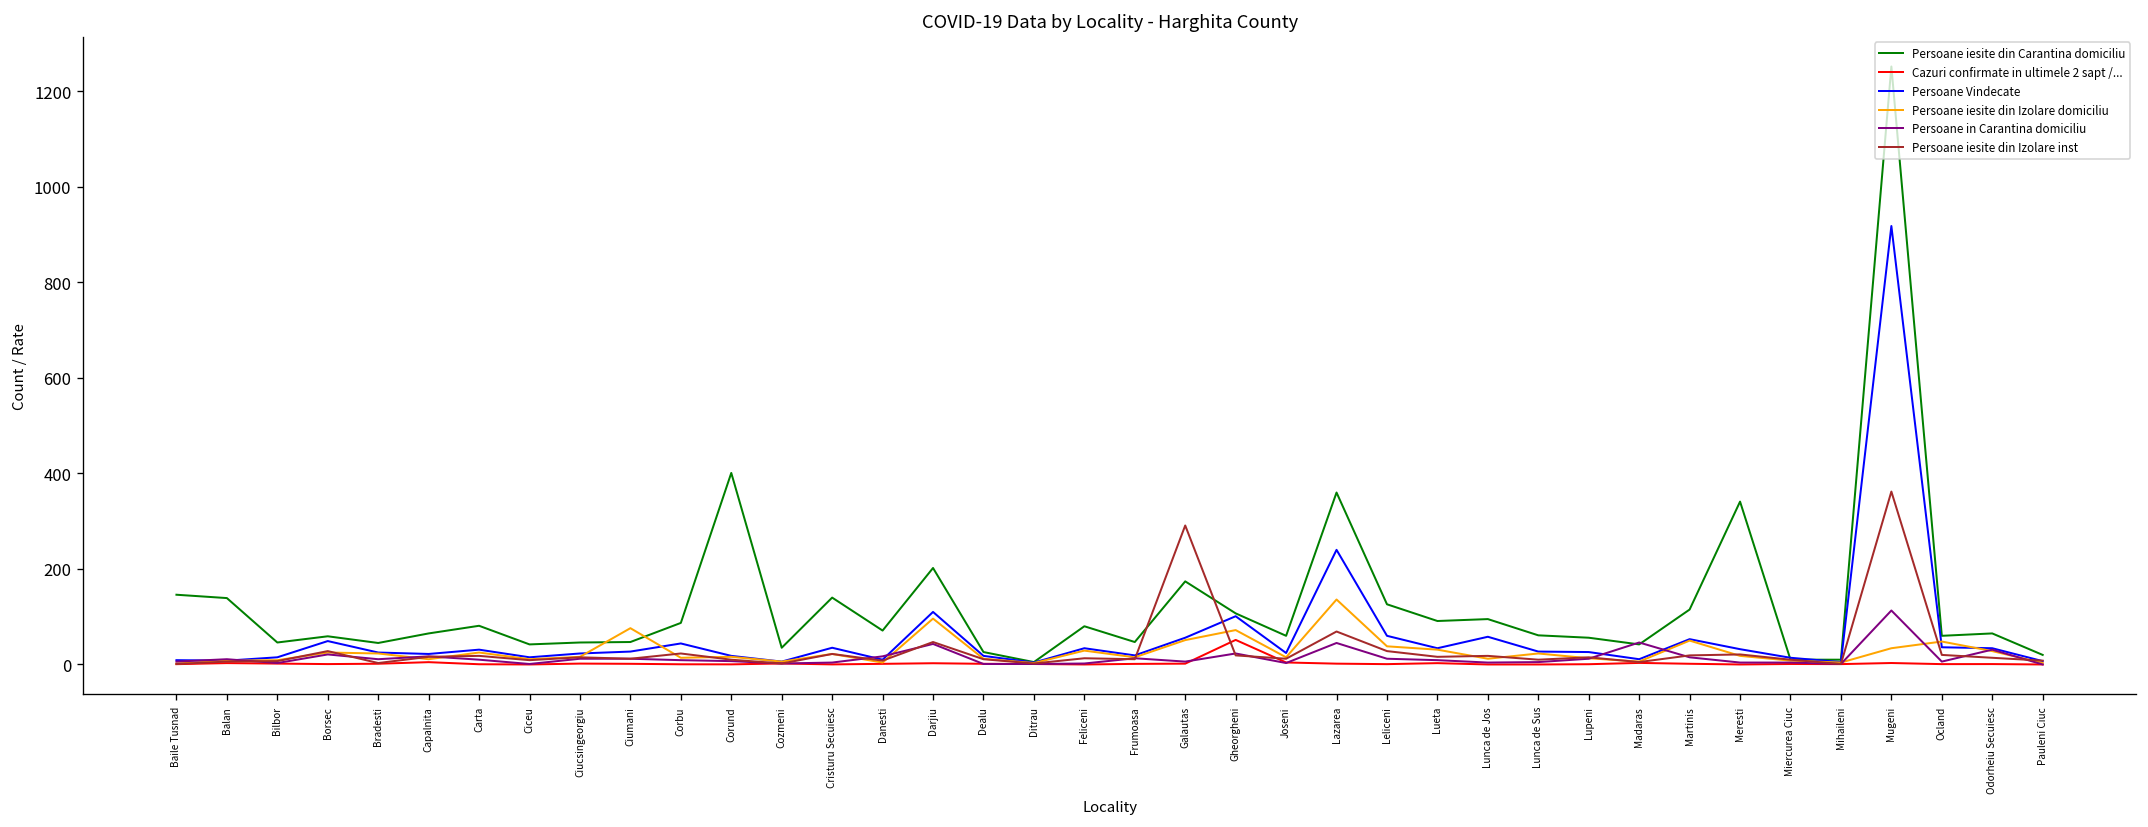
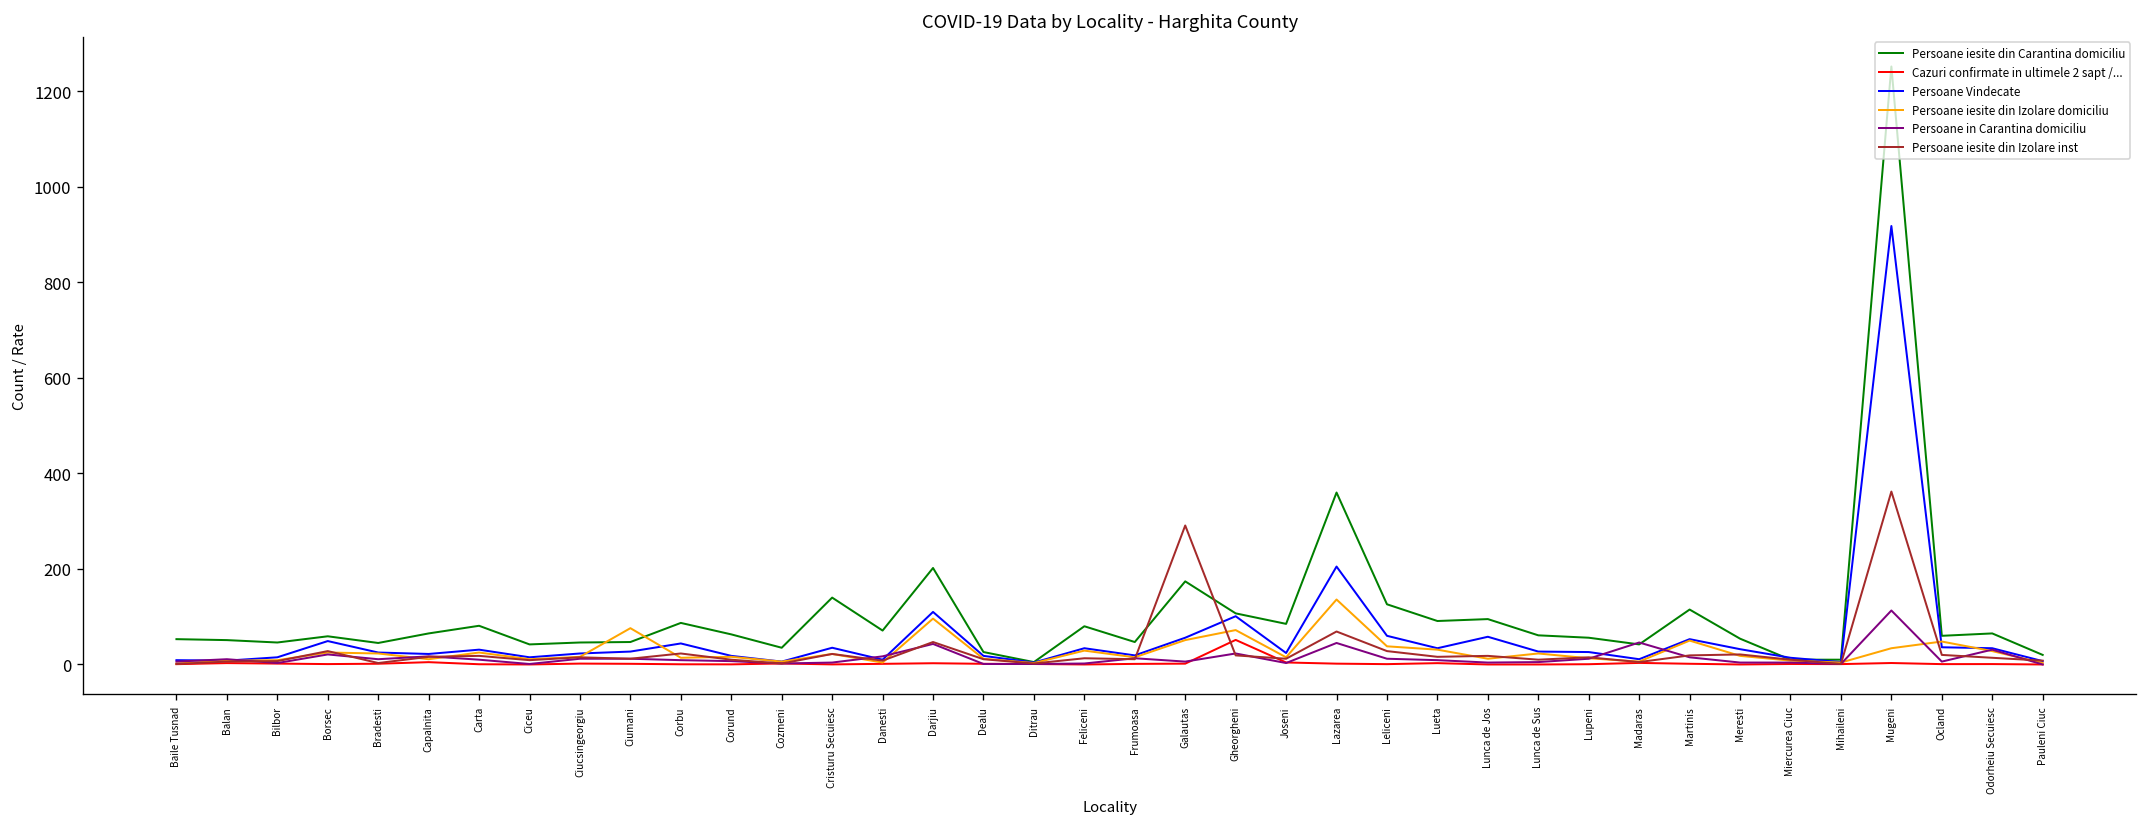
Persoane iesite din Carantina domiciliu, Baile Tusnad: 150 -> 50
Persoane iesite din Carantina domiciliu, Balan: 140 -> 50
Persoane iesite din Carantina domiciliu, Corund: 400 -> 60
Persoane iesite din Carantina domiciliu, Joseni: 60 -> 90
Persoane Vindecate, Lazarea: 240 -> 210
Persoane iesite din Carantina domiciliu, Meresti: 340 -> 50
